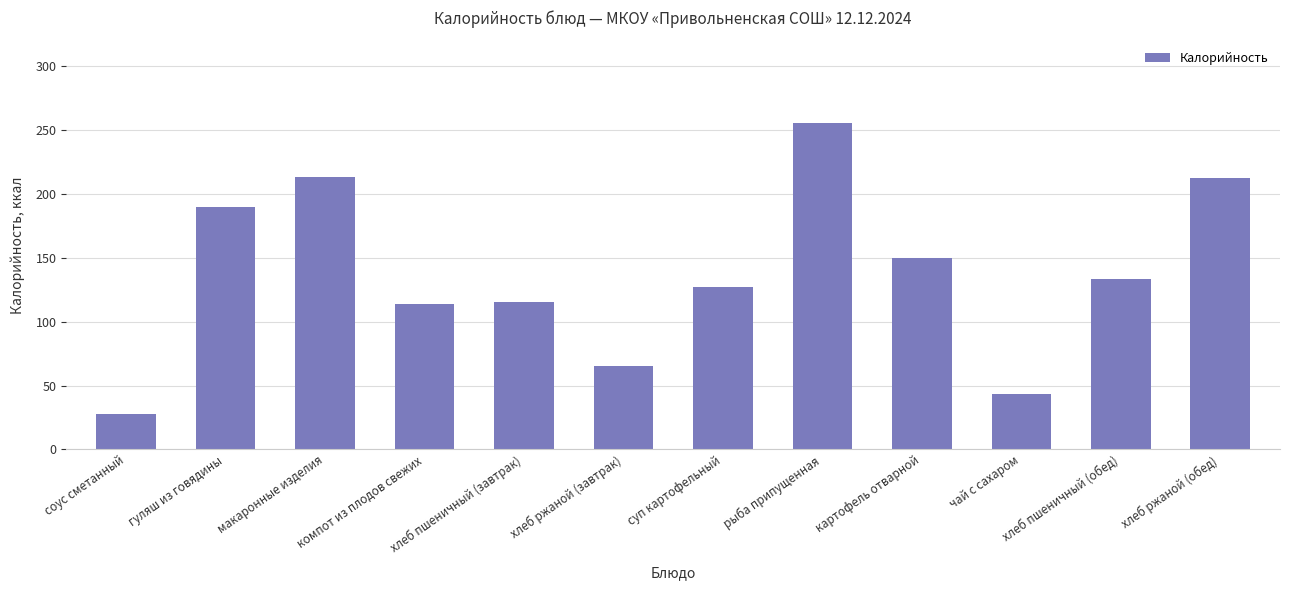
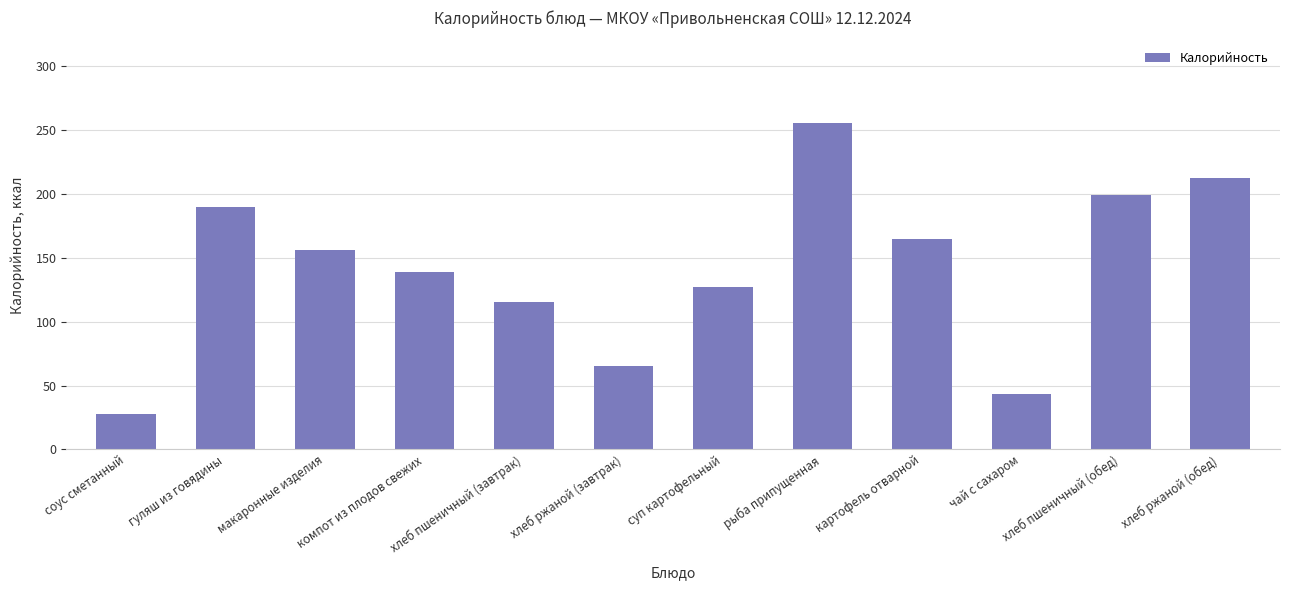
макаронные изделия: 213 -> 156
компот из плодов свежих: 114 -> 139
картофель отварной: 150 -> 165
хлеб пшеничный (обед): 133 -> 199
